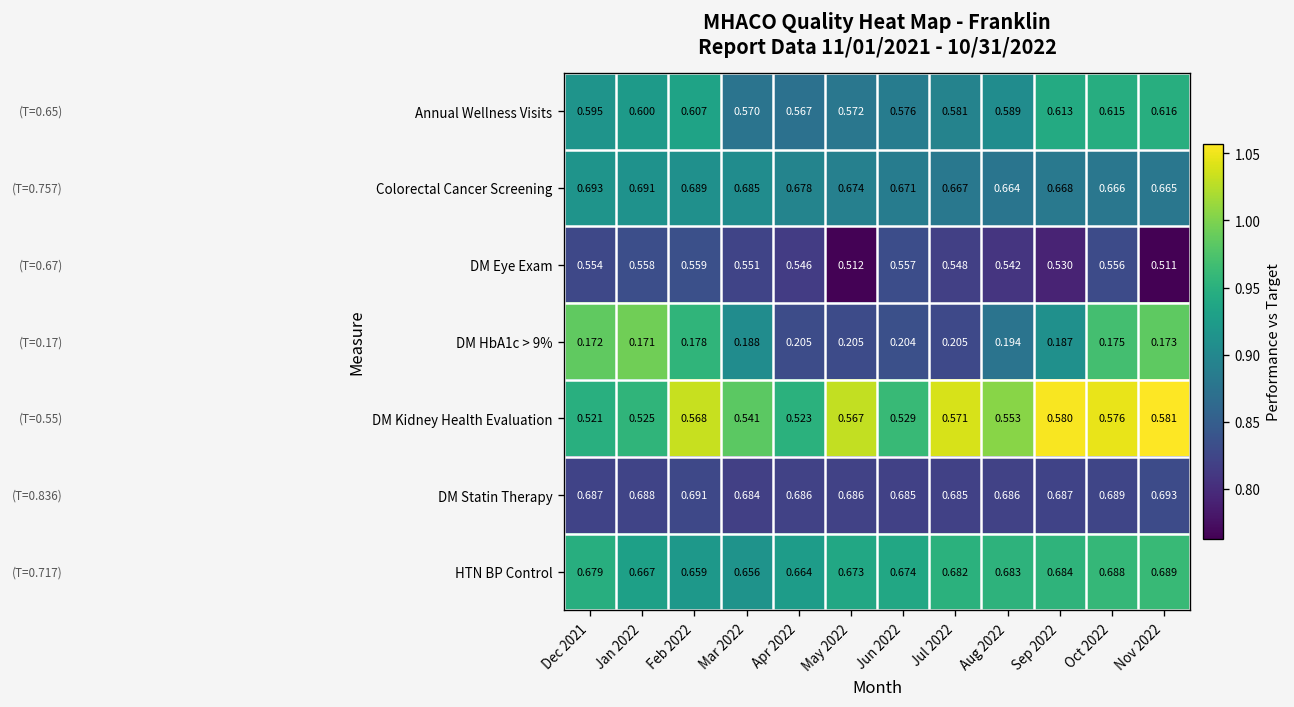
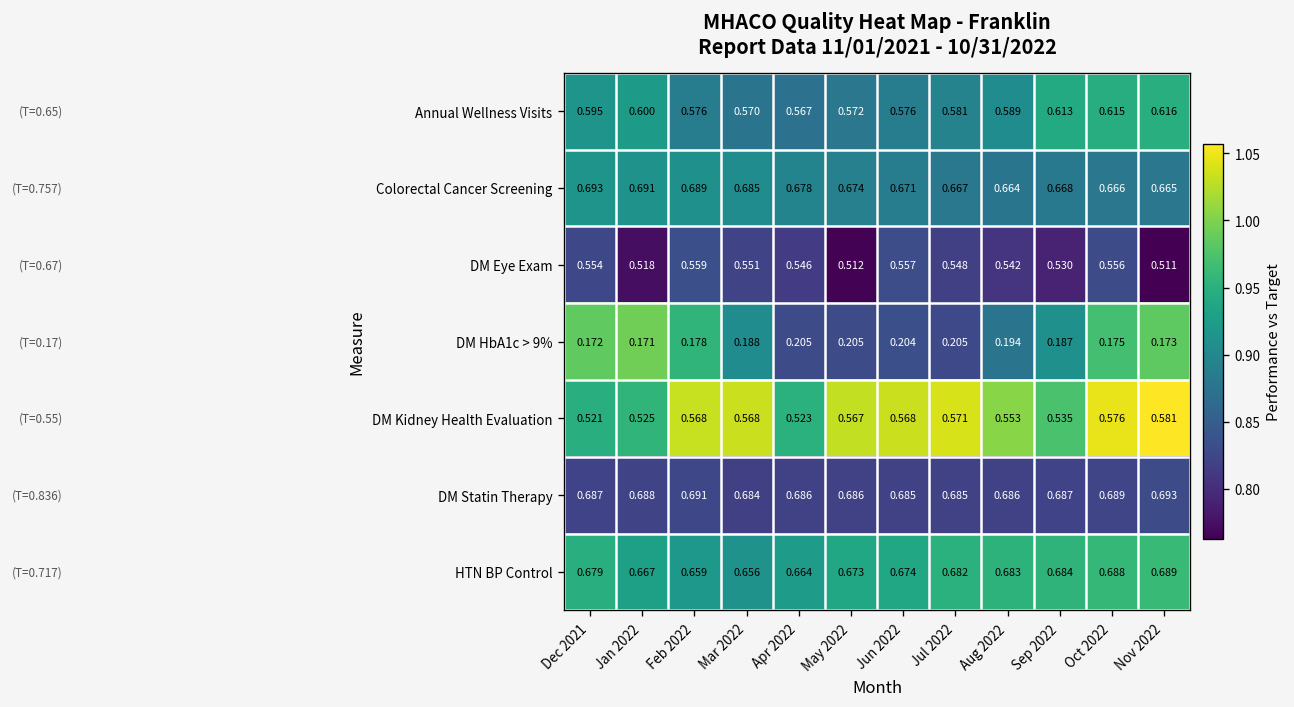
Annual Wellness Visits, Feb 2022: 0.607 -> 0.576
DM Eye Exam, Jan 2022: 0.558 -> 0.518
DM Kidney Health Evaluation, Mar 2022: 0.541 -> 0.568
DM Kidney Health Evaluation, Jun 2022: 0.529 -> 0.568
DM Kidney Health Evaluation, Sep 2022: 0.580 -> 0.535
